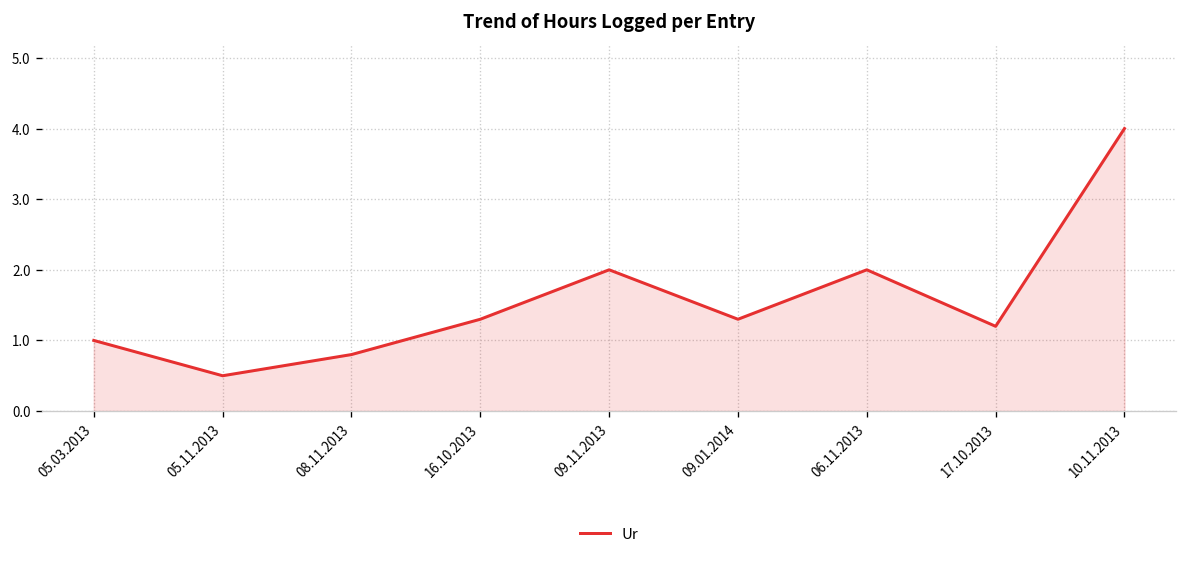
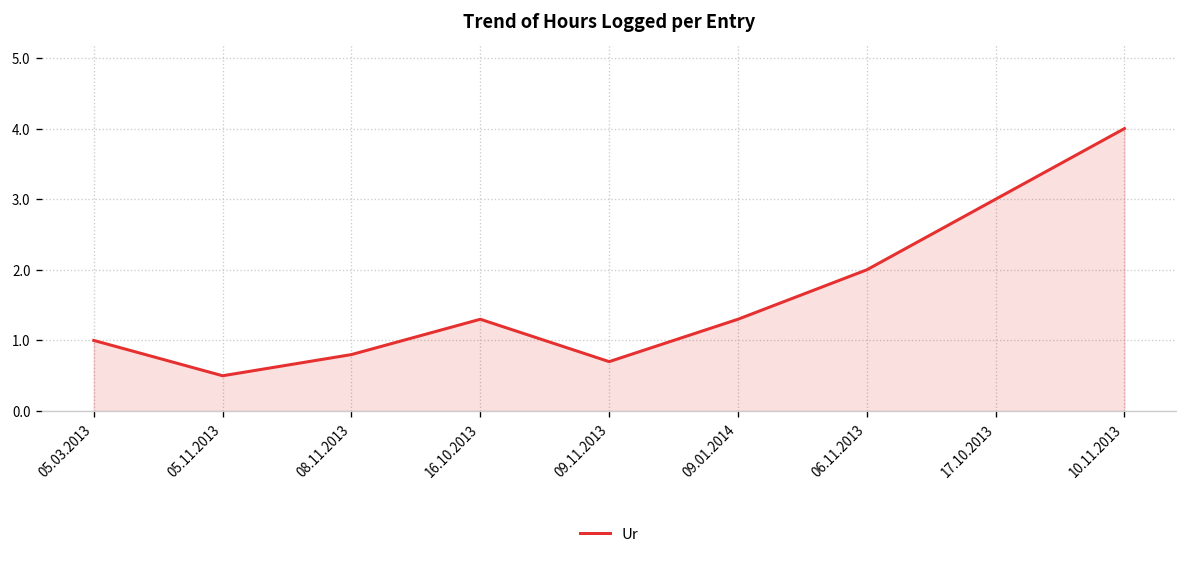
09.11.2013: 2.0 -> 0.7
17.10.2013: 1.2 -> 3.0
